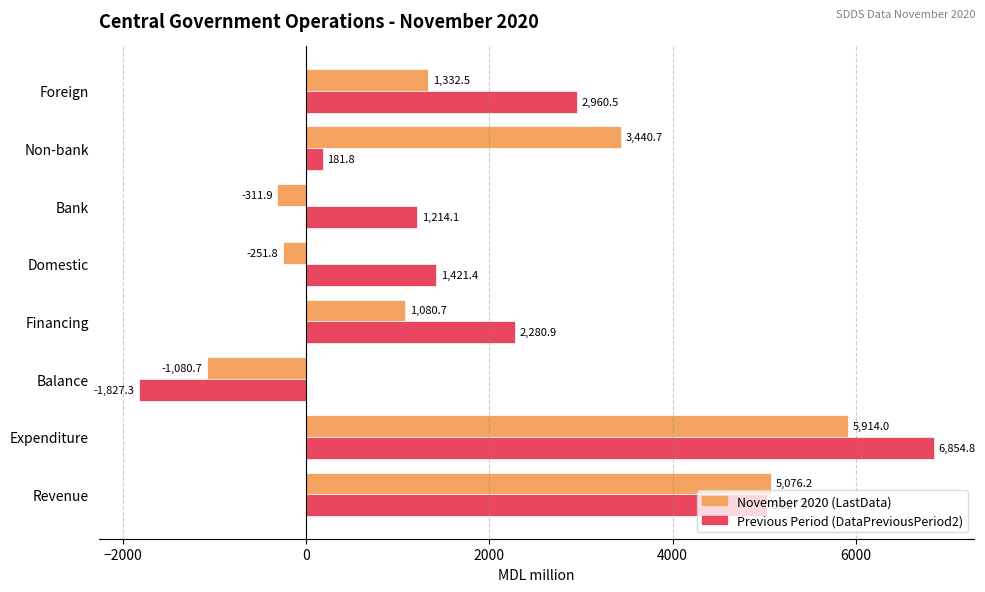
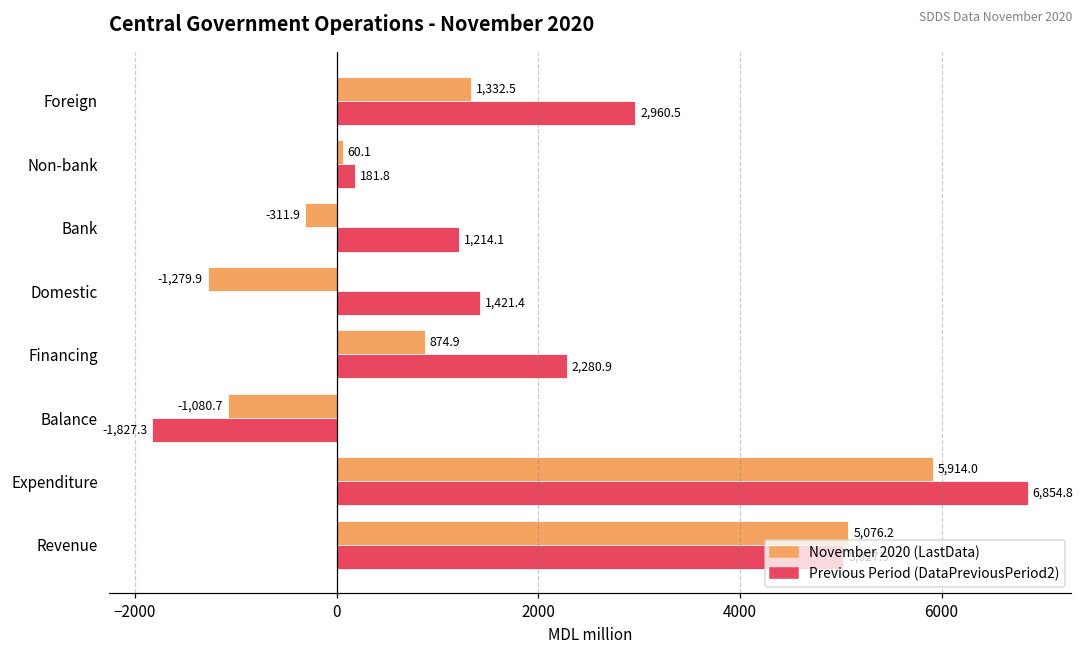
November 2020 (LastData), Non-bank: 3,440.7 -> 60.1
November 2020 (LastData), Domestic: -251.8 -> -1,279.9
November 2020 (LastData), Financing: 1,080.7 -> 874.9
